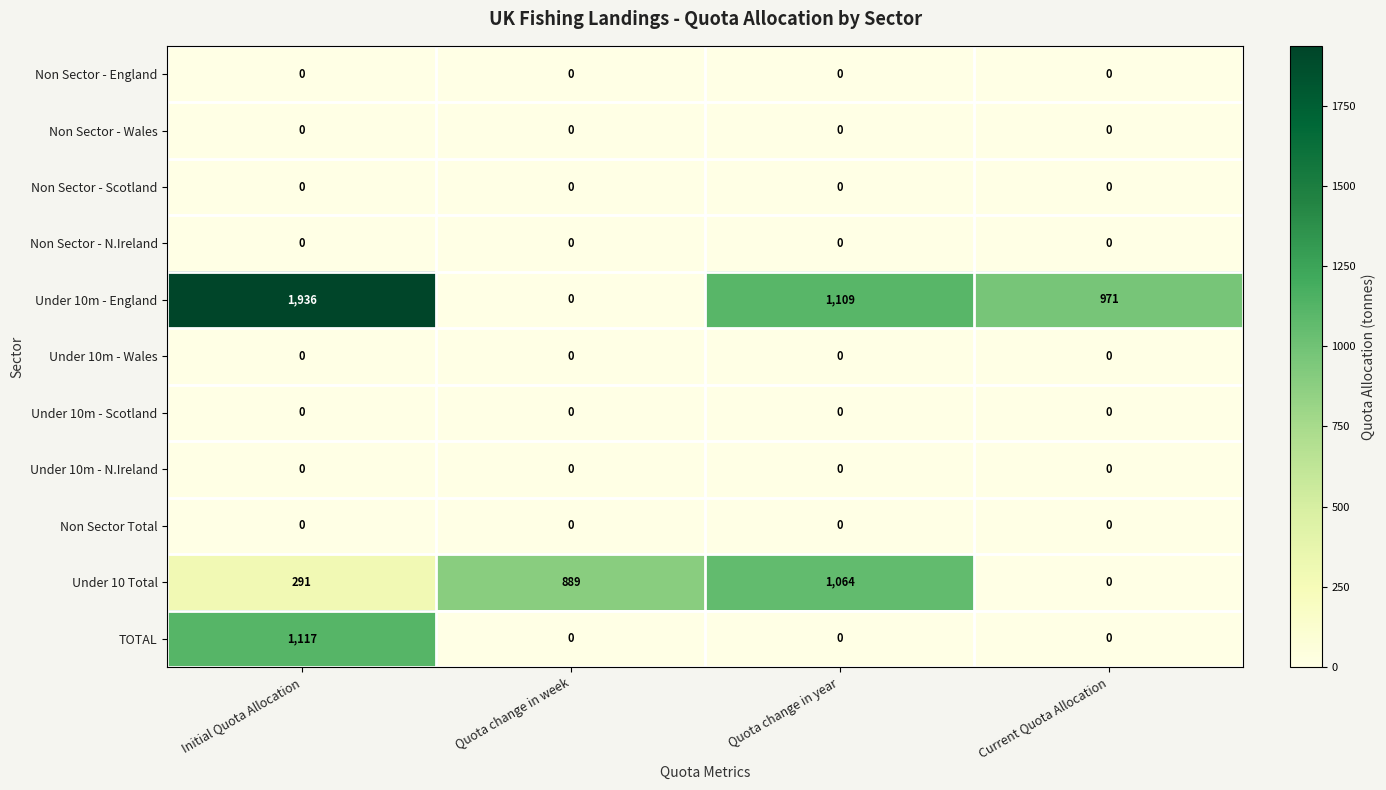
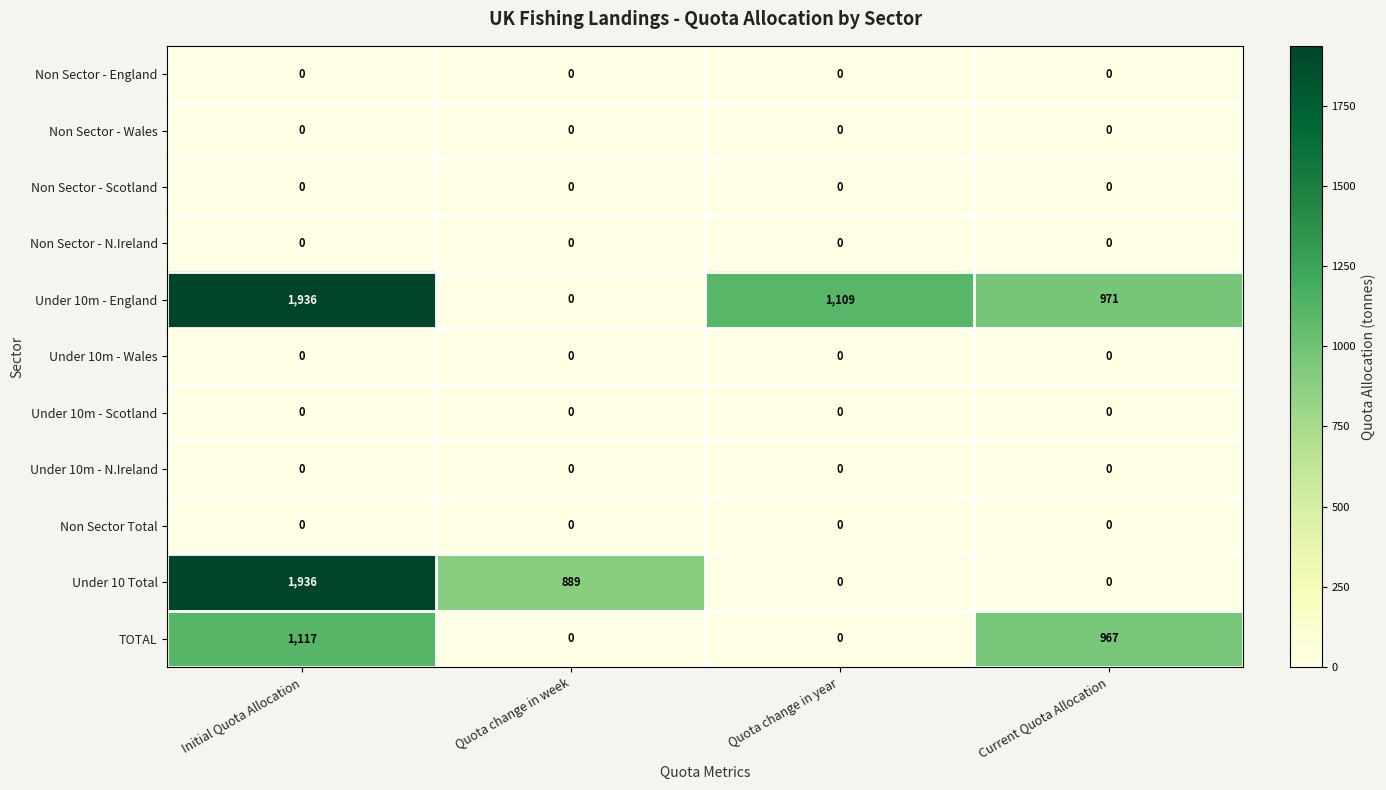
Under 10 Total, Initial Quota Allocation: 291 -> 1,936
Under 10 Total, Quota change in year: 1,064 -> 0
TOTAL, Current Quota Allocation: 0 -> 967
